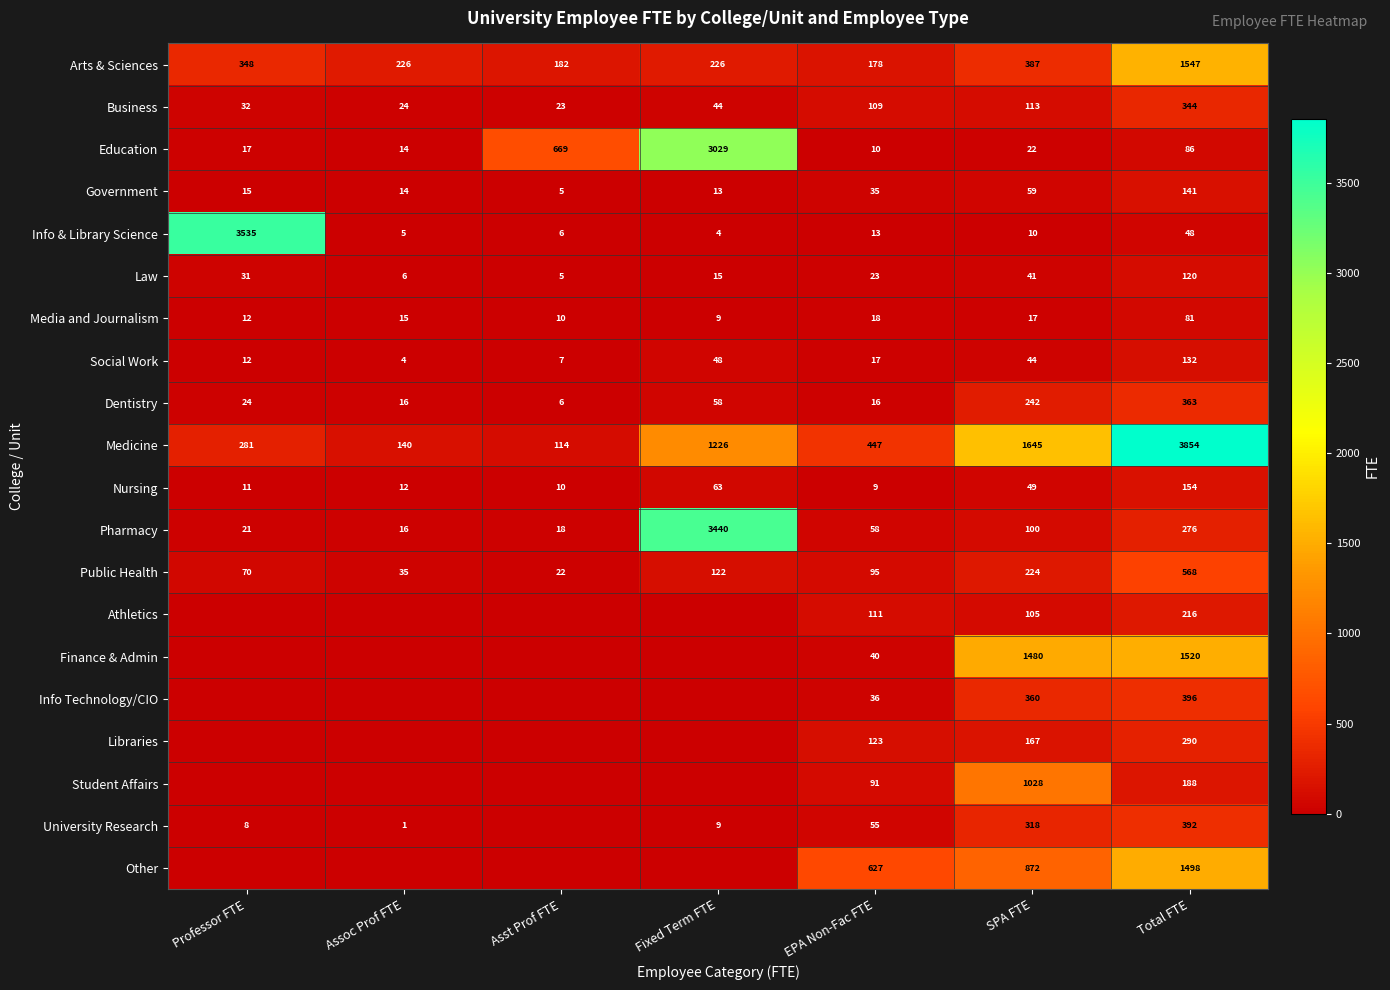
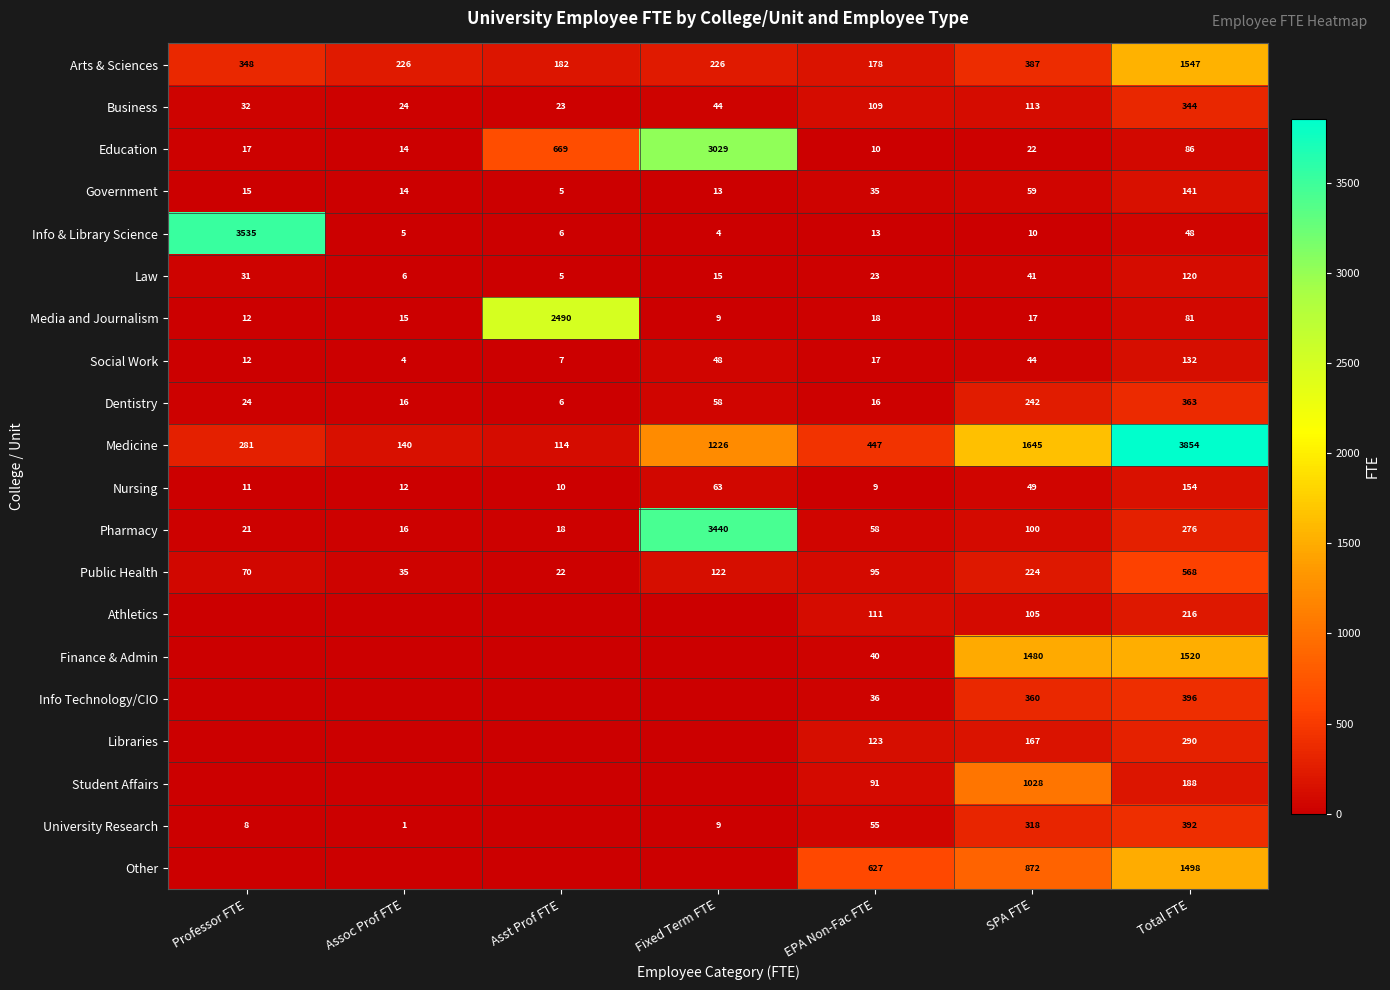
Media and Journalism, Asst Prof FTE: 10 -> 2490
